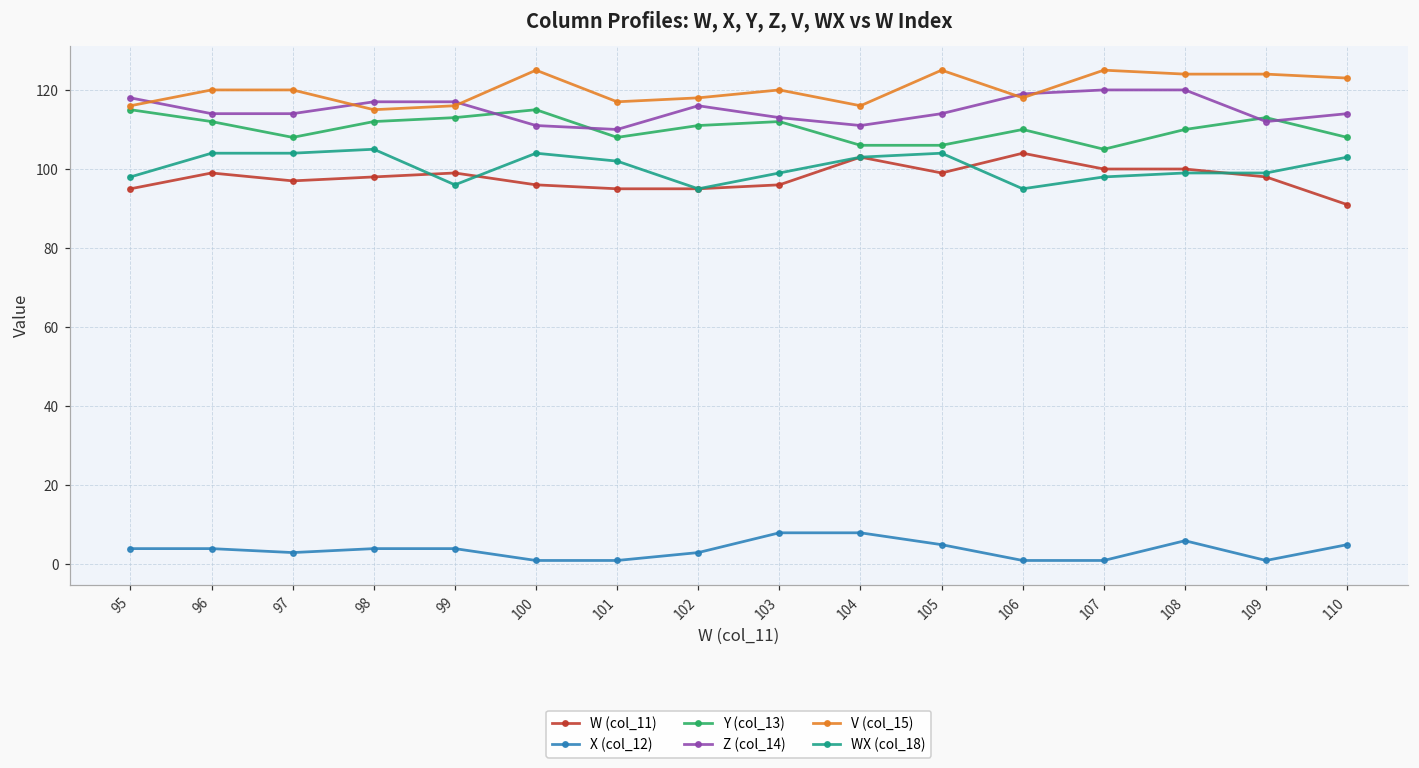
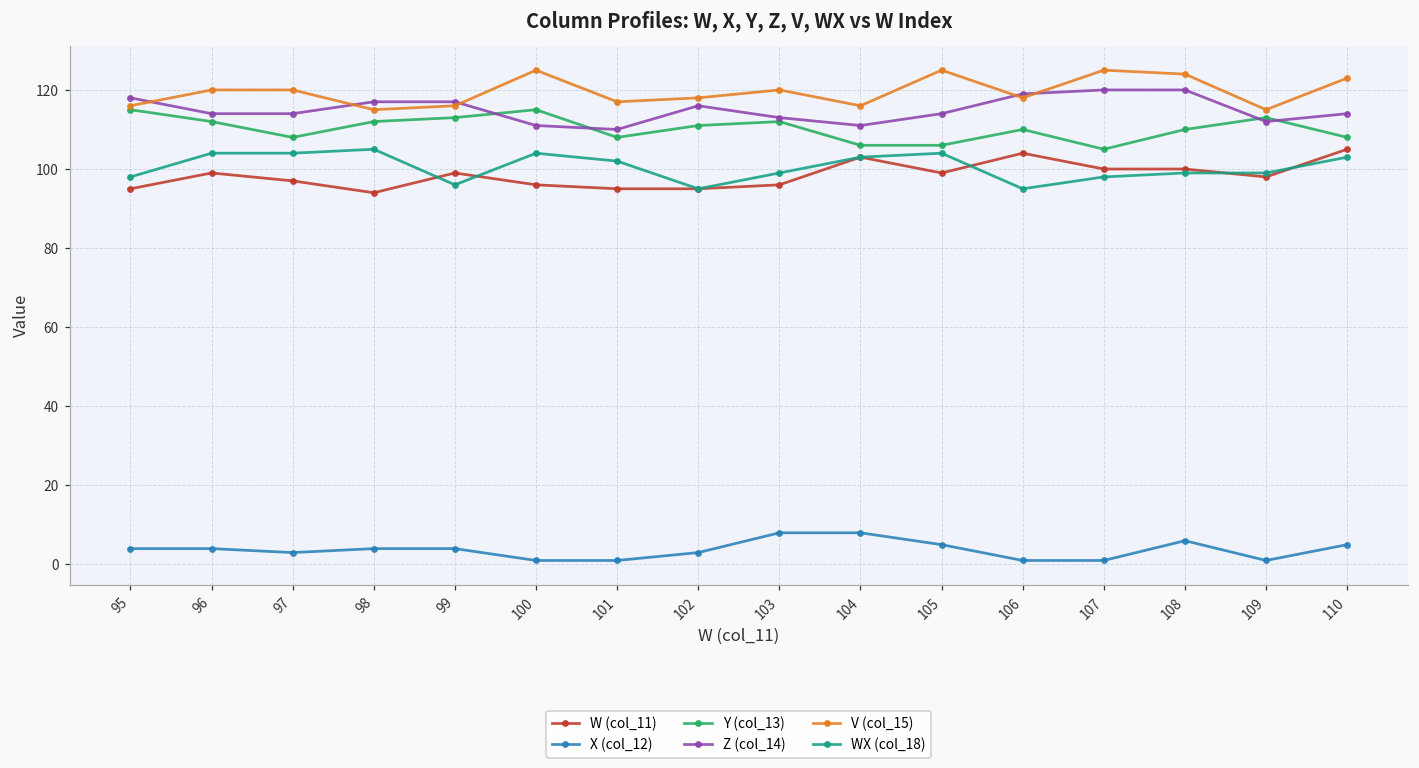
W (col_11), 98: 98 -> 94
V (col_15), 109: 124 -> 115
W (col_11), 110: 91 -> 105
